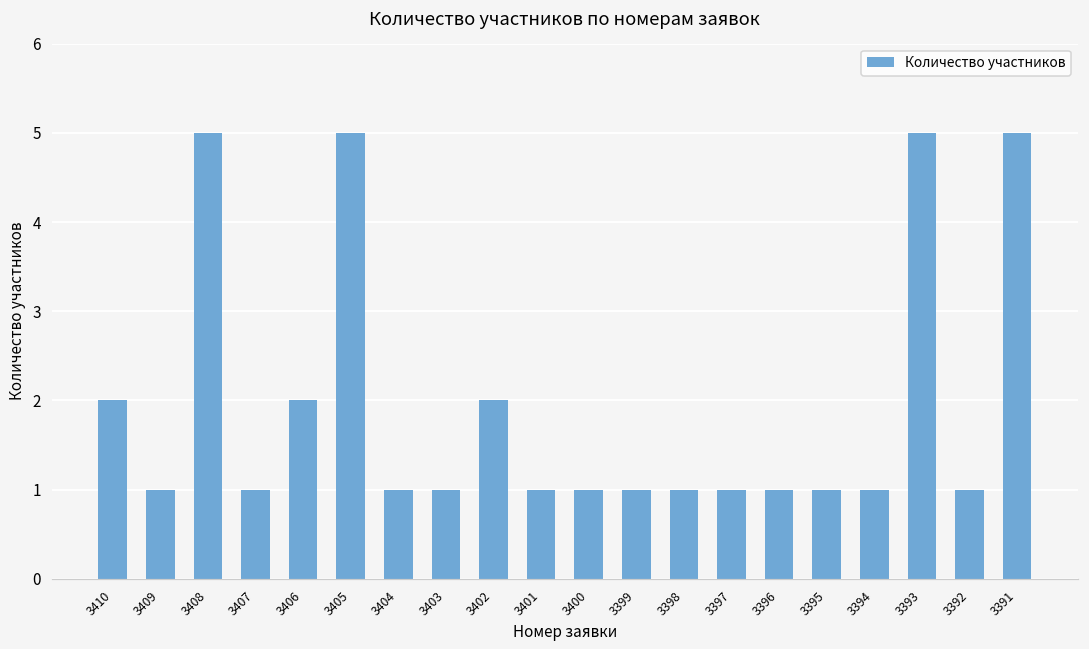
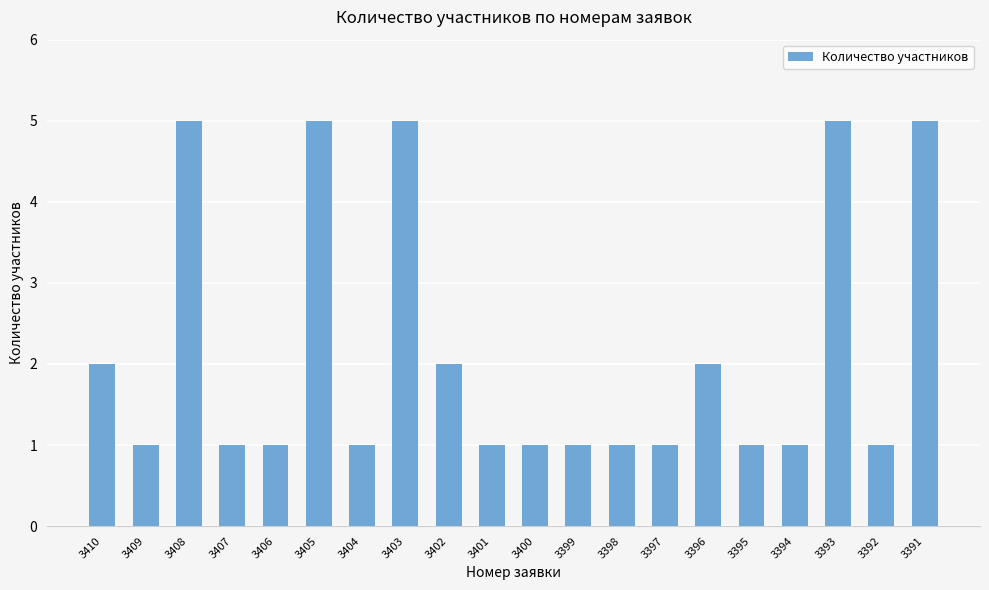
3406: 2 -> 1
3403: 1 -> 5
3396: 1 -> 2
